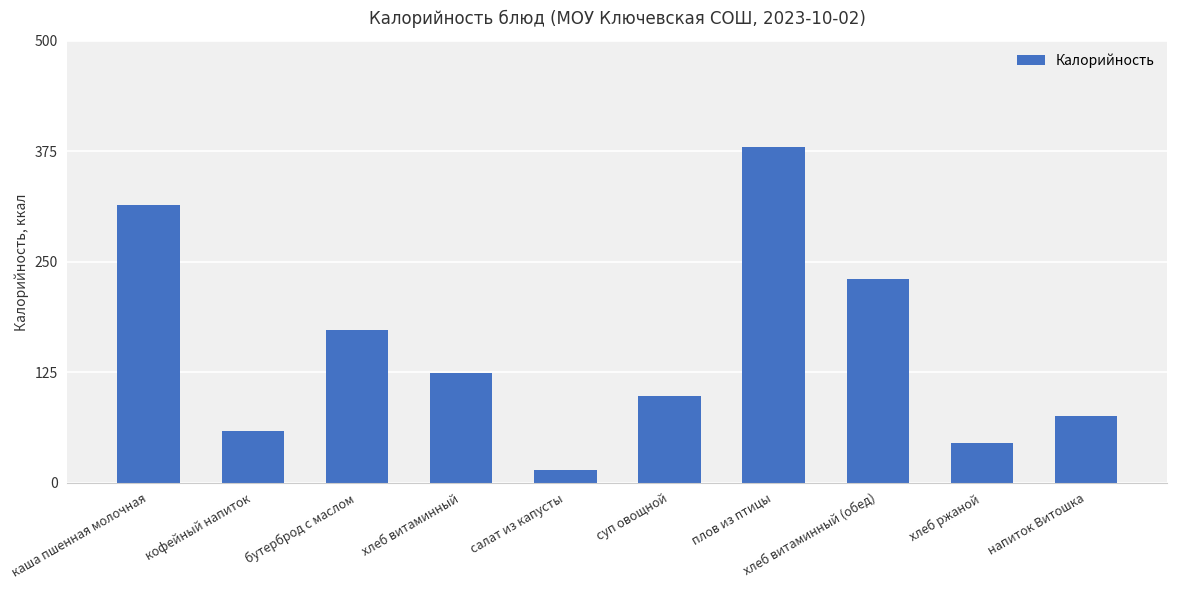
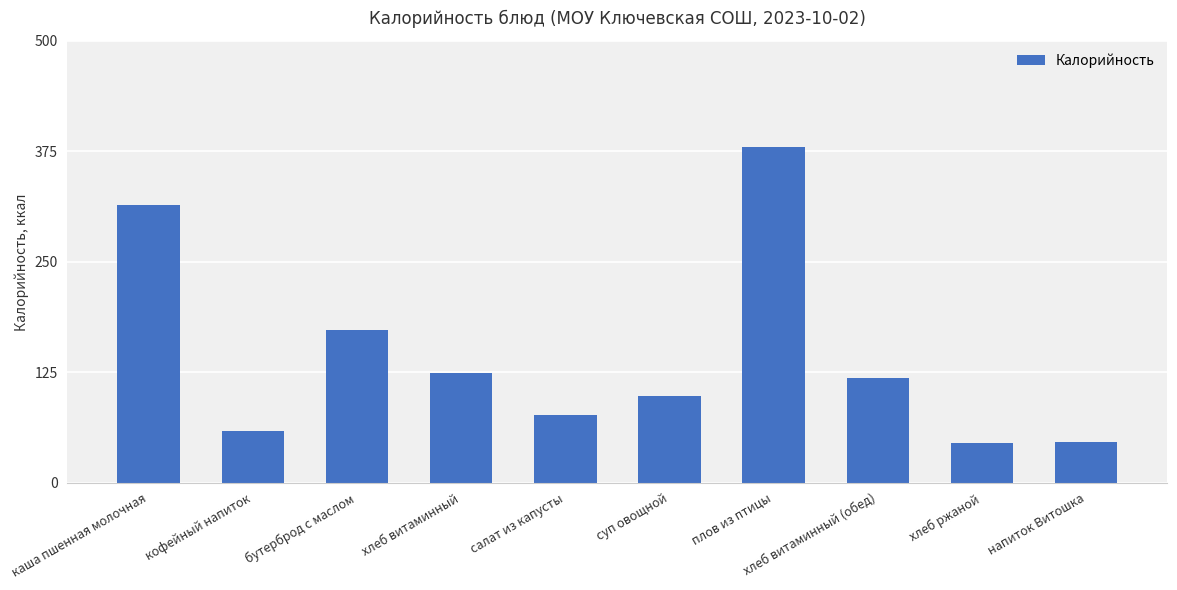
салат из капусты: 10 -> 80
хлеб витаминный (обед): 230 -> 120
напиток Витошка: 80 -> 50
